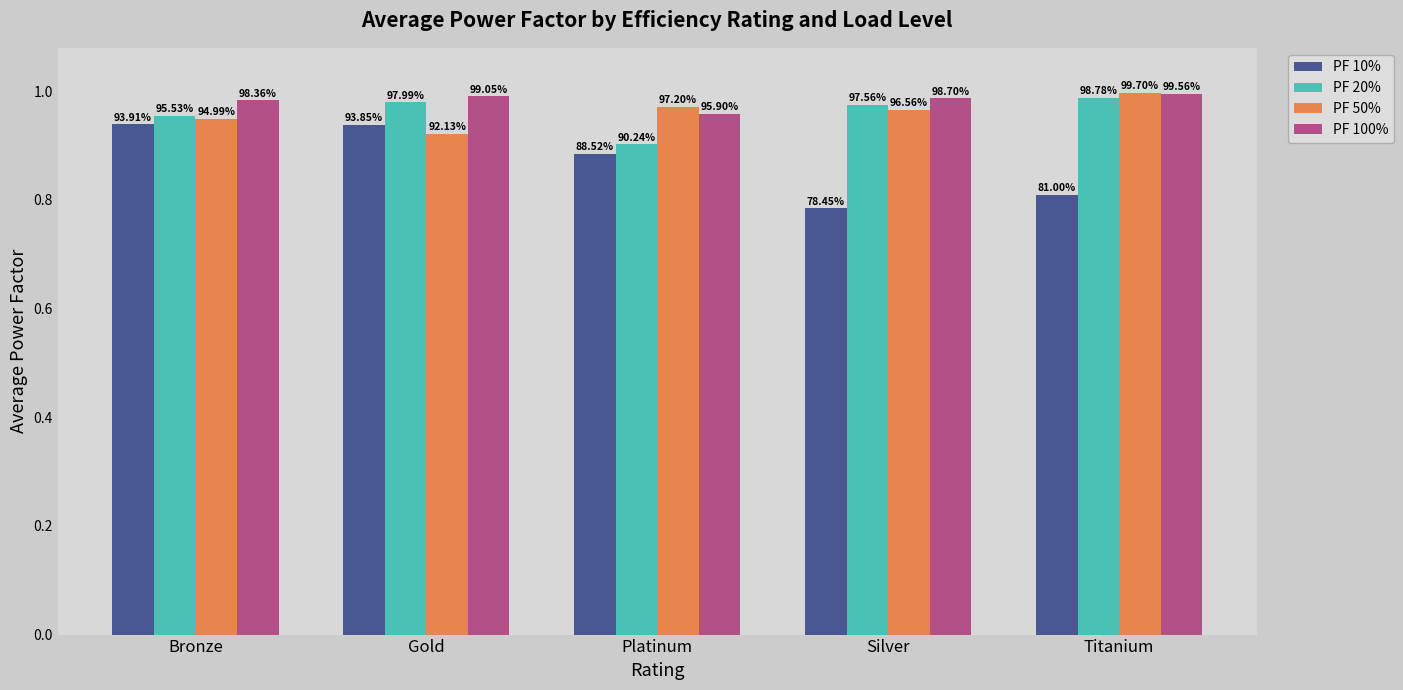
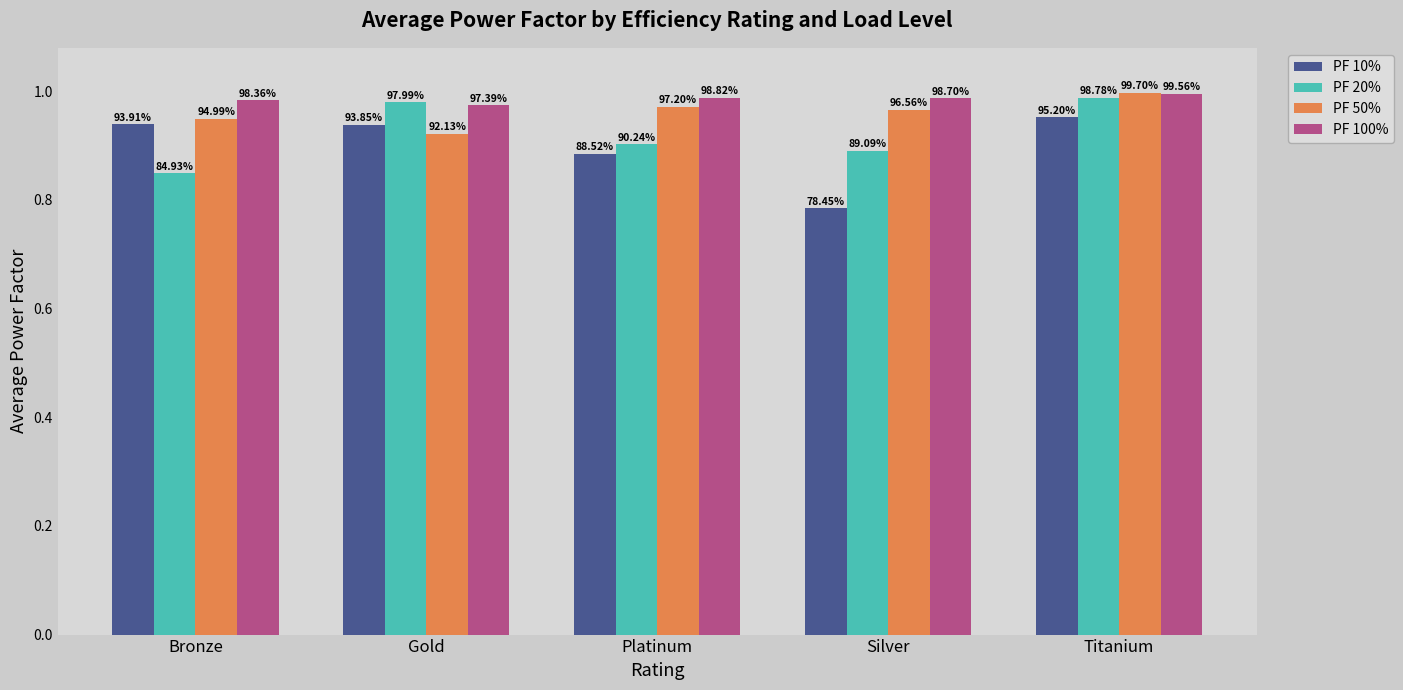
PF 20%, Bronze: 95.53% -> 84.93%
PF 100%, Gold: 99.05% -> 97.39%
PF 100%, Platinum: 95.90% -> 98.82%
PF 20%, Silver: 97.56% -> 89.09%
PF 10%, Titanium: 81.00% -> 95.20%
